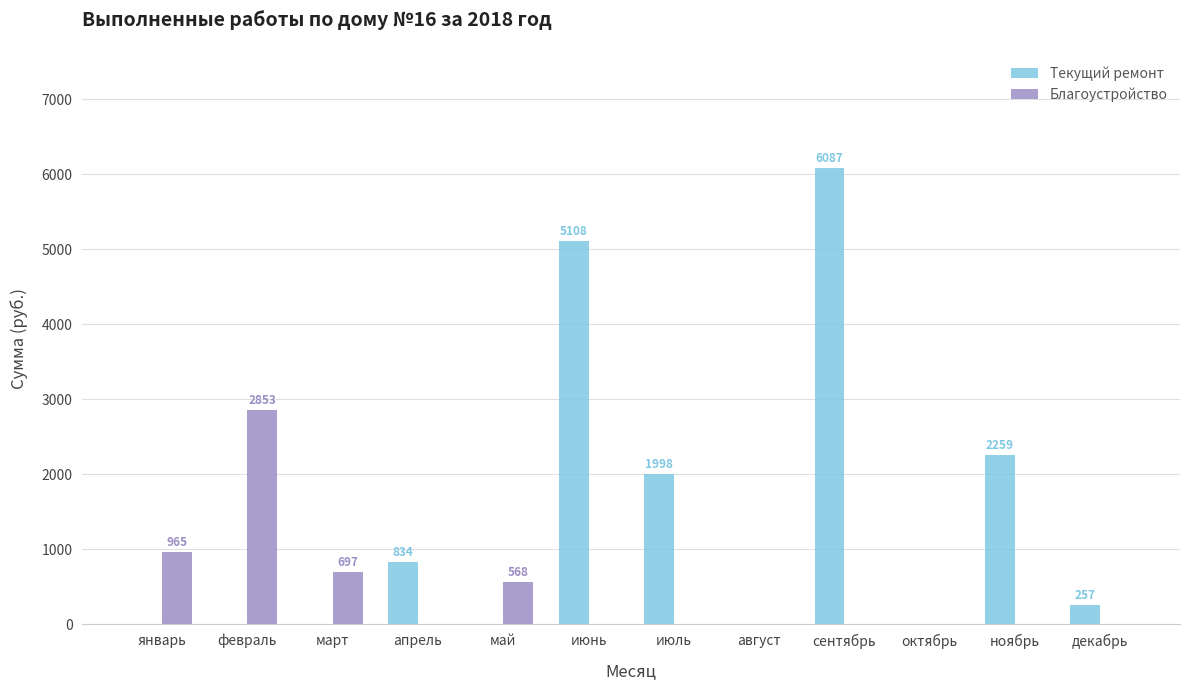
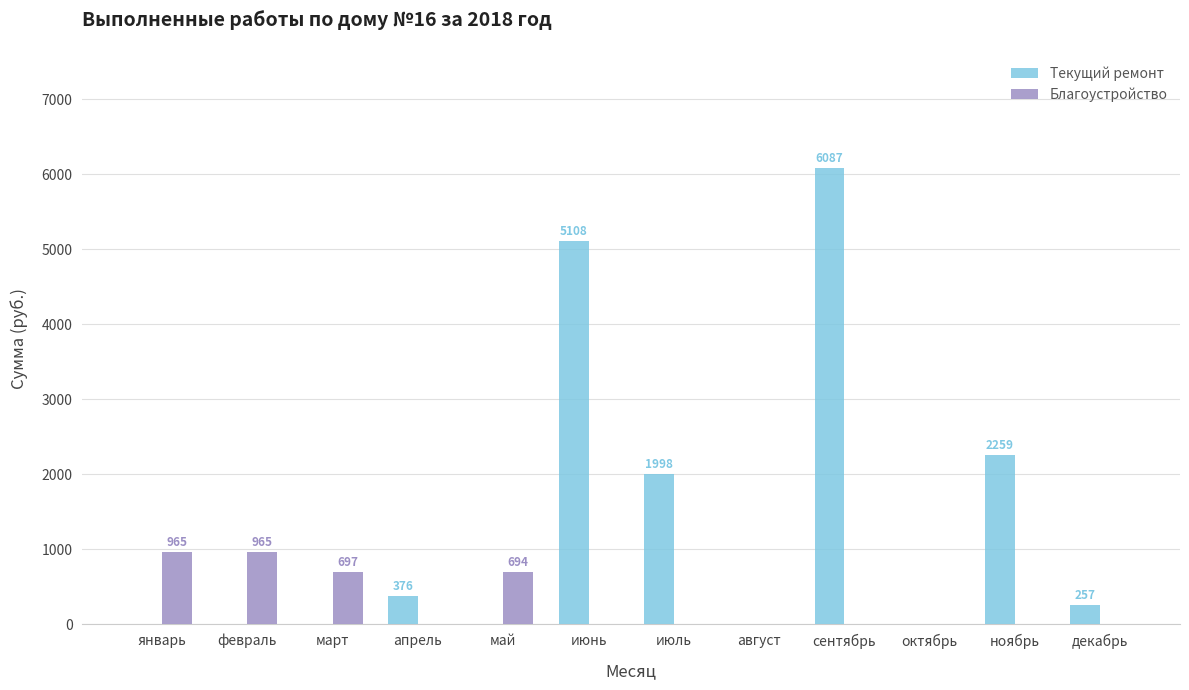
Благоустройство, февраль: 2853 -> 965
Текущий ремонт, апрель: 834 -> 376
Благоустройство, май: 568 -> 694
